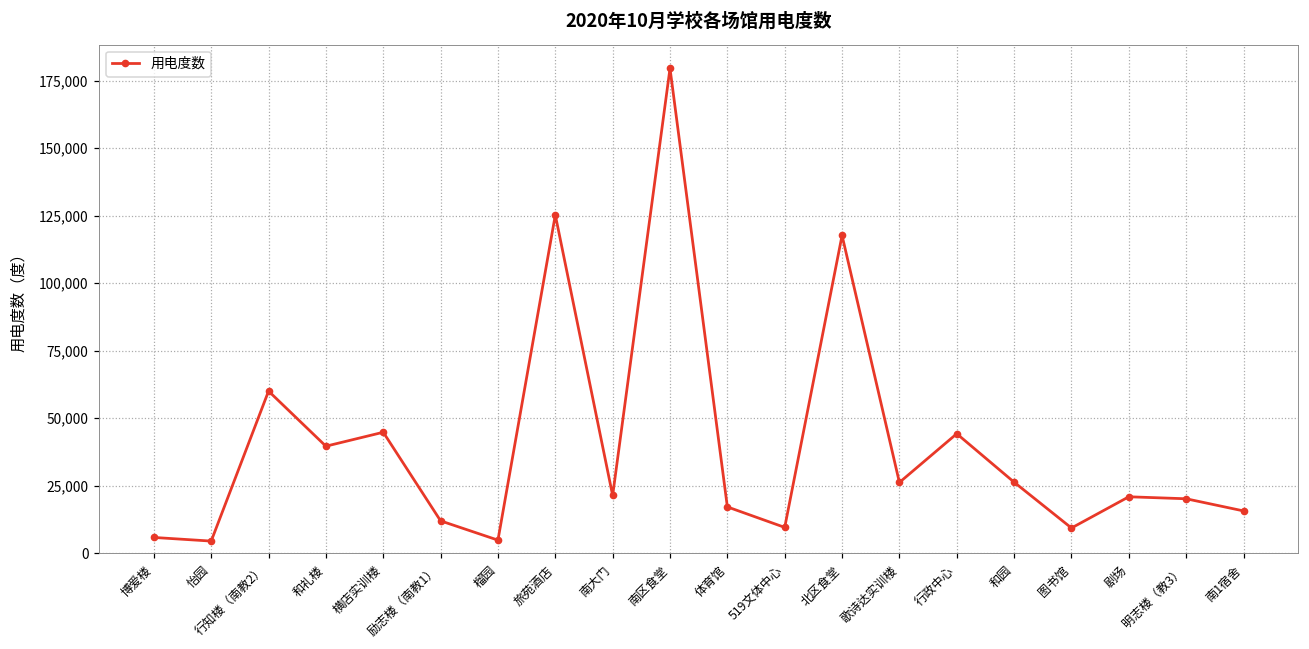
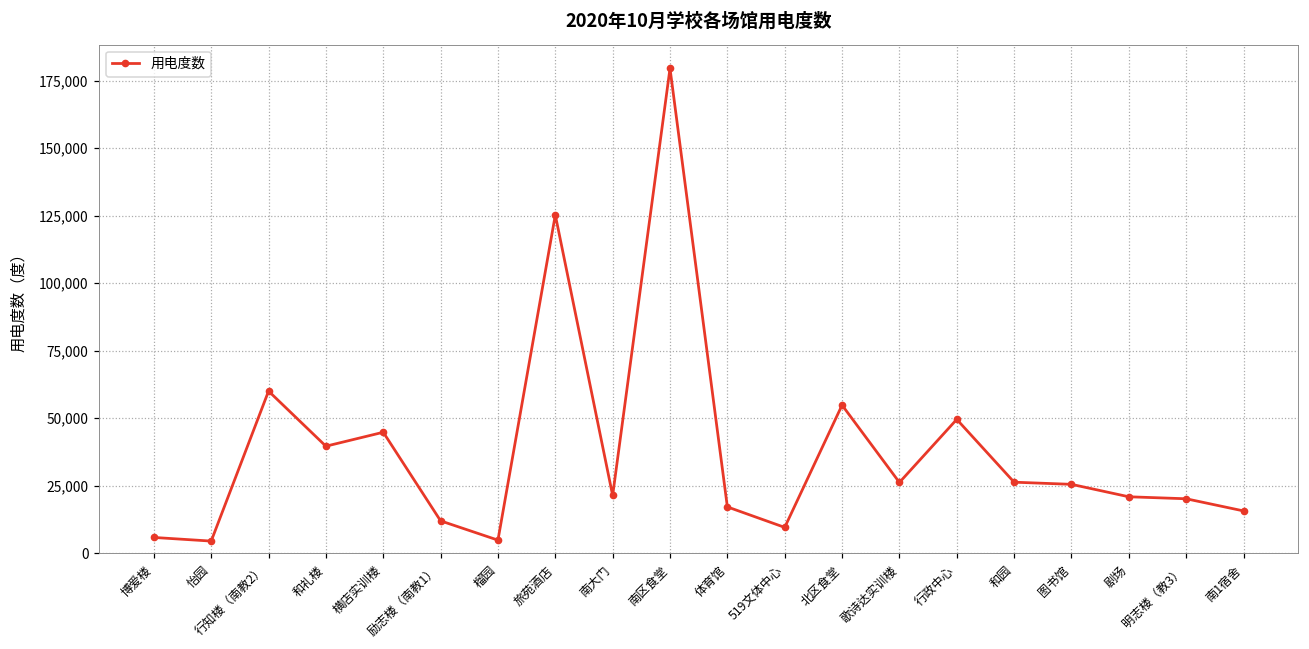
北区食堂: 118,000 -> 55,000
行政中心: 44,000 -> 50,000
图书馆: 9,000 -> 26,000
